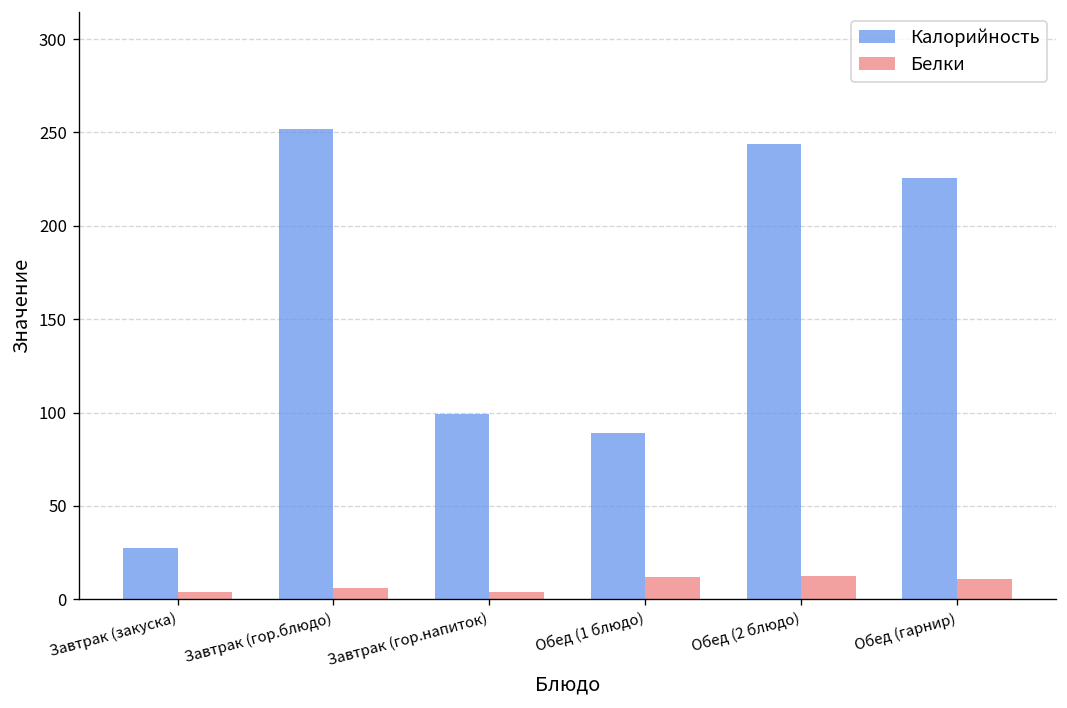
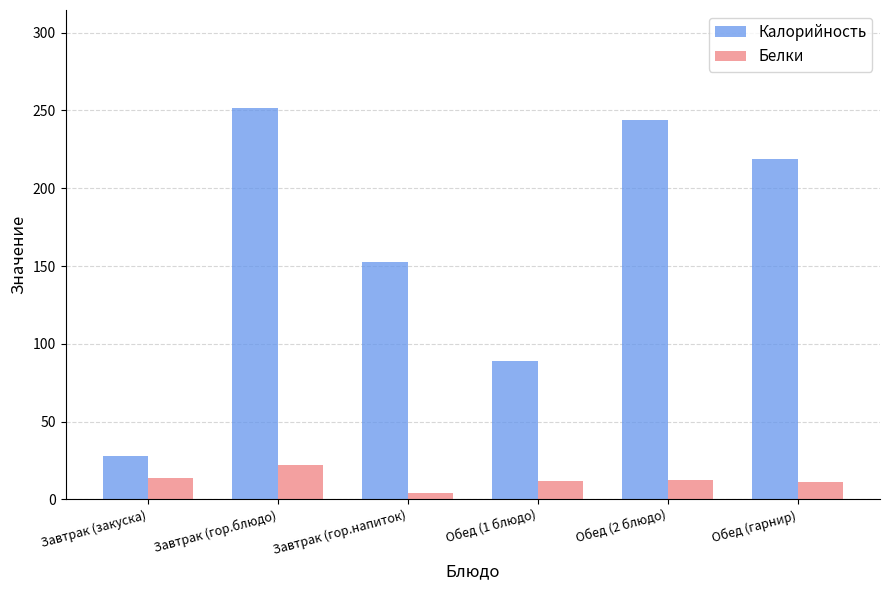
Белки, Завтрак (закуска): 4 -> 14
Белки, Завтрак (гор.блюдо): 6 -> 22
Калорийность, Завтрак (гор.напиток): 99 -> 153
Калорийность, Обед (гарнир): 225 -> 219
